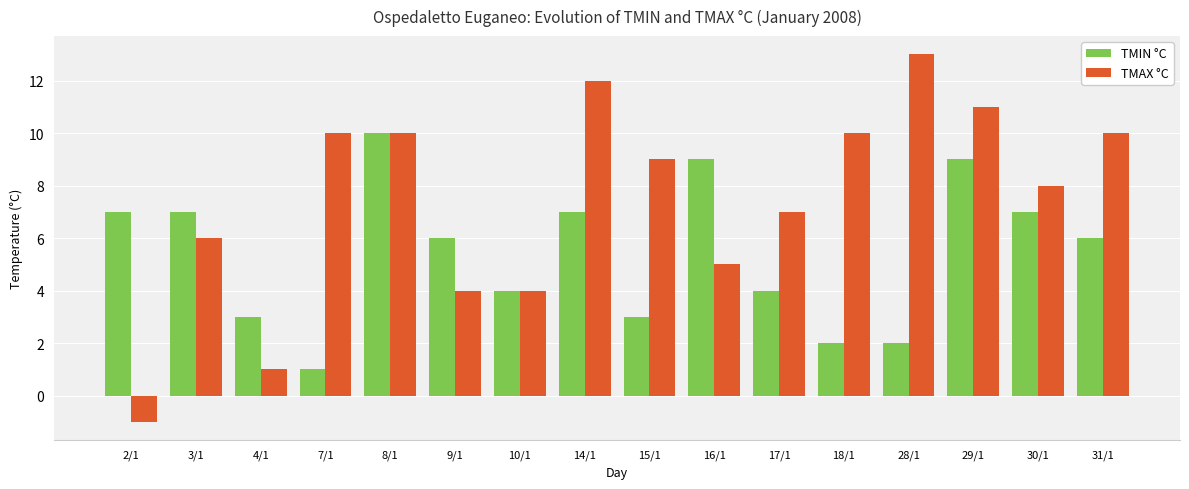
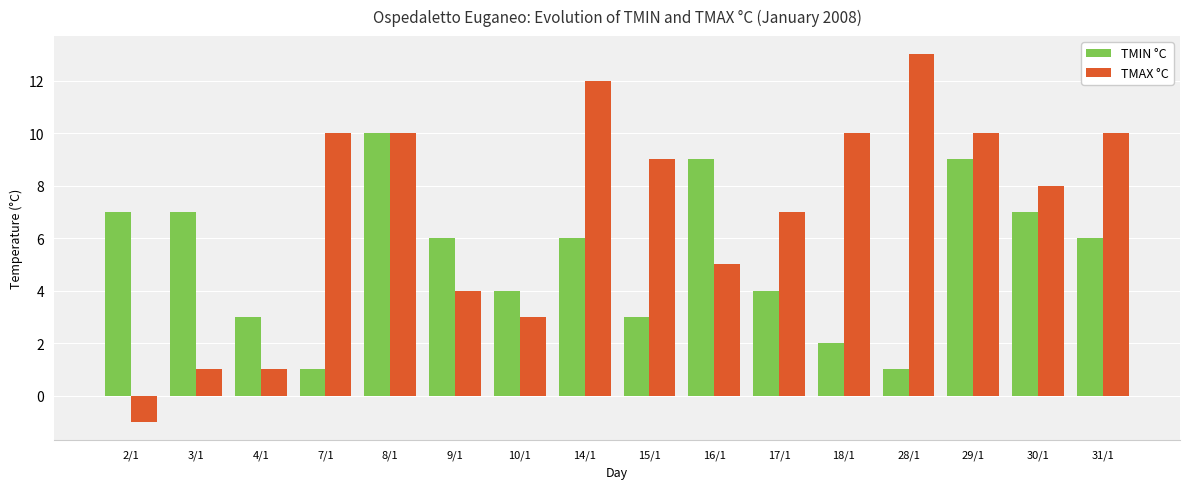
TMAX °C, 3/1: 6 -> 1
TMAX °C, 10/1: 4 -> 3
TMIN °C, 14/1: 7 -> 6
TMIN °C, 28/1: 2 -> 1
TMAX °C, 29/1: 11 -> 10
